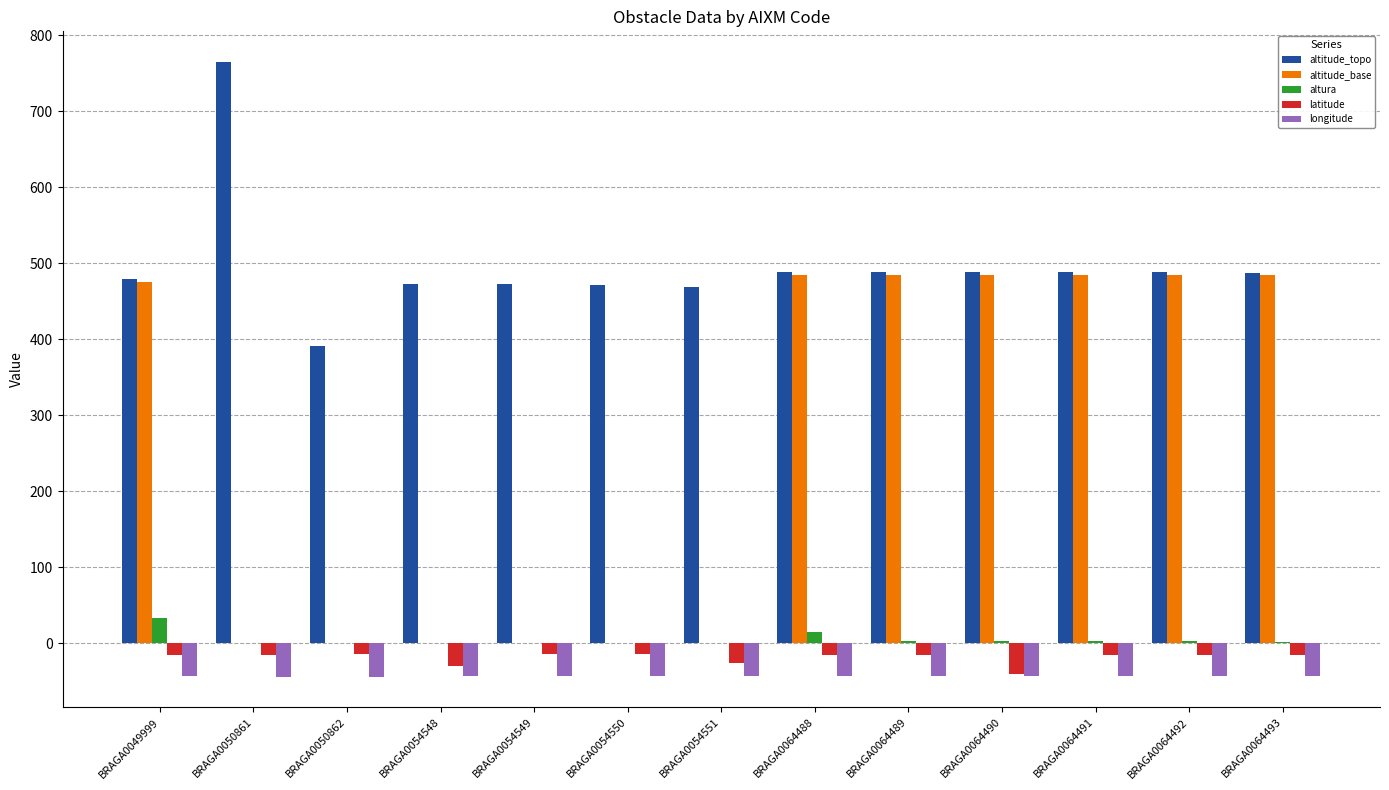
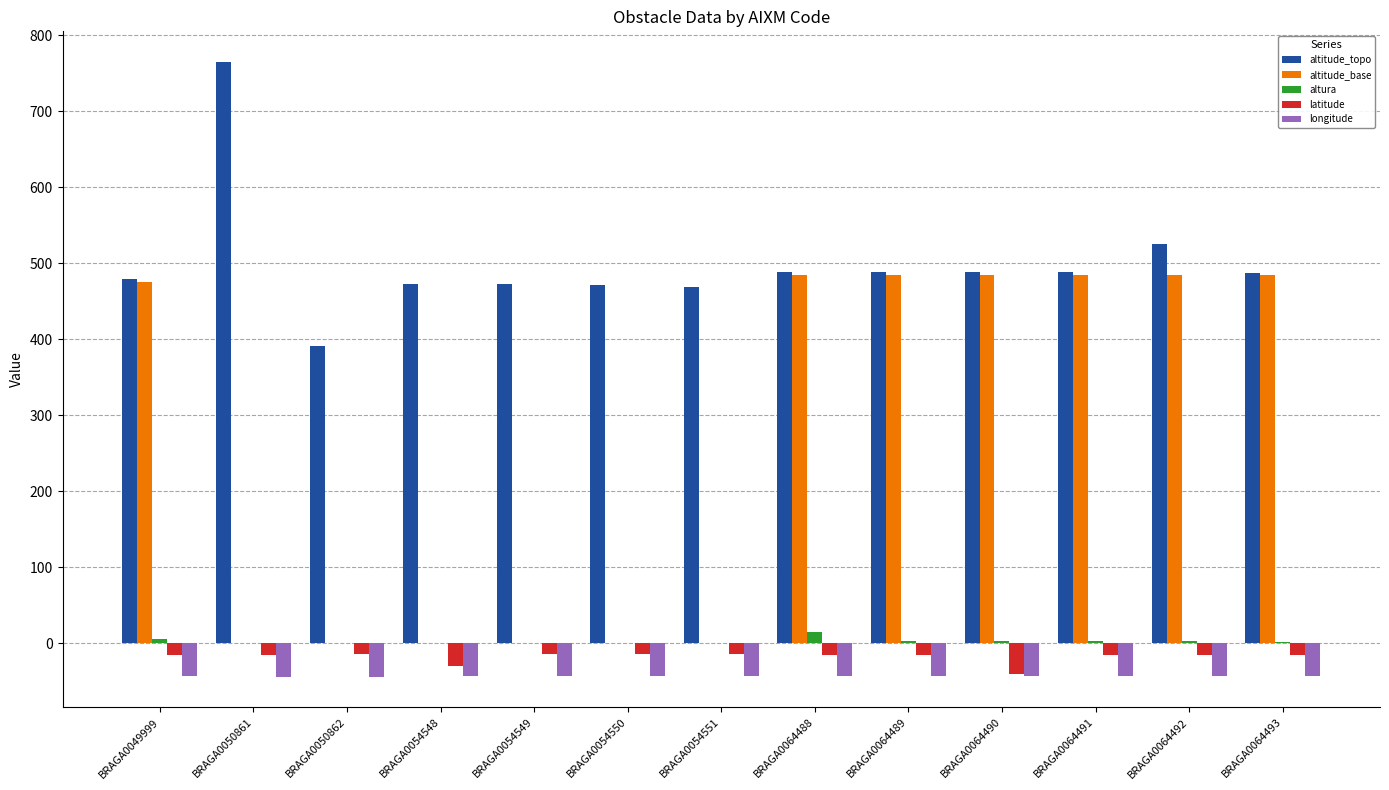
altura, BRAGA0049999: 30 -> 10
latitude, BRAGA0054551: -30 -> -10
altitude_topo, BRAGA0064492: 490 -> 530
